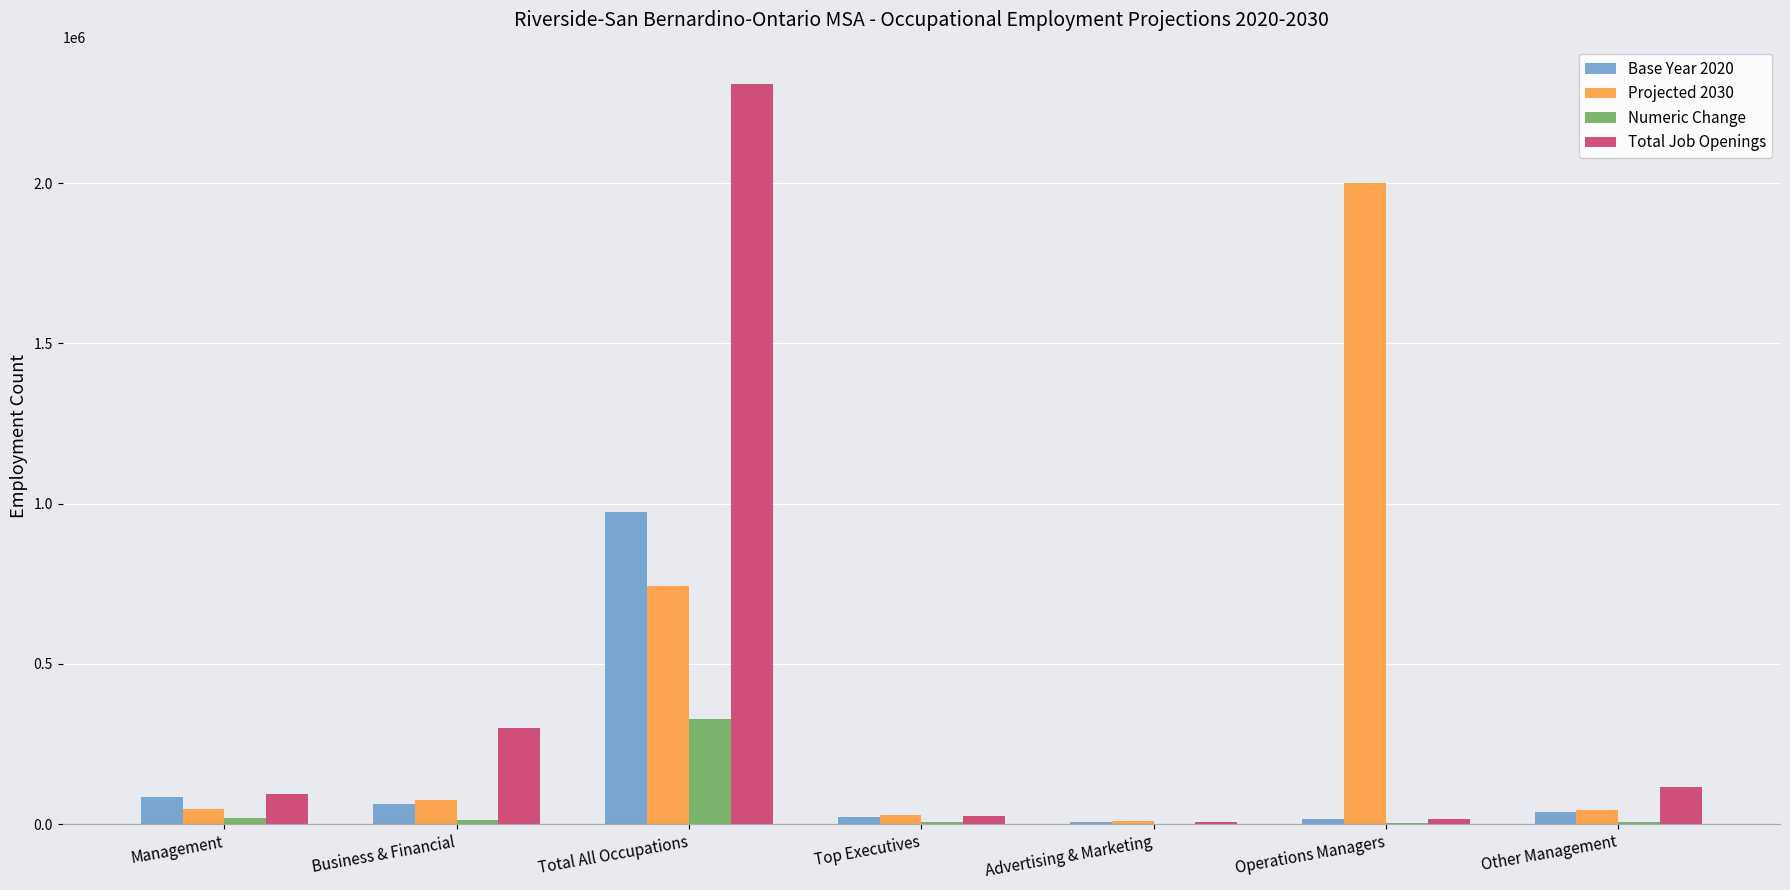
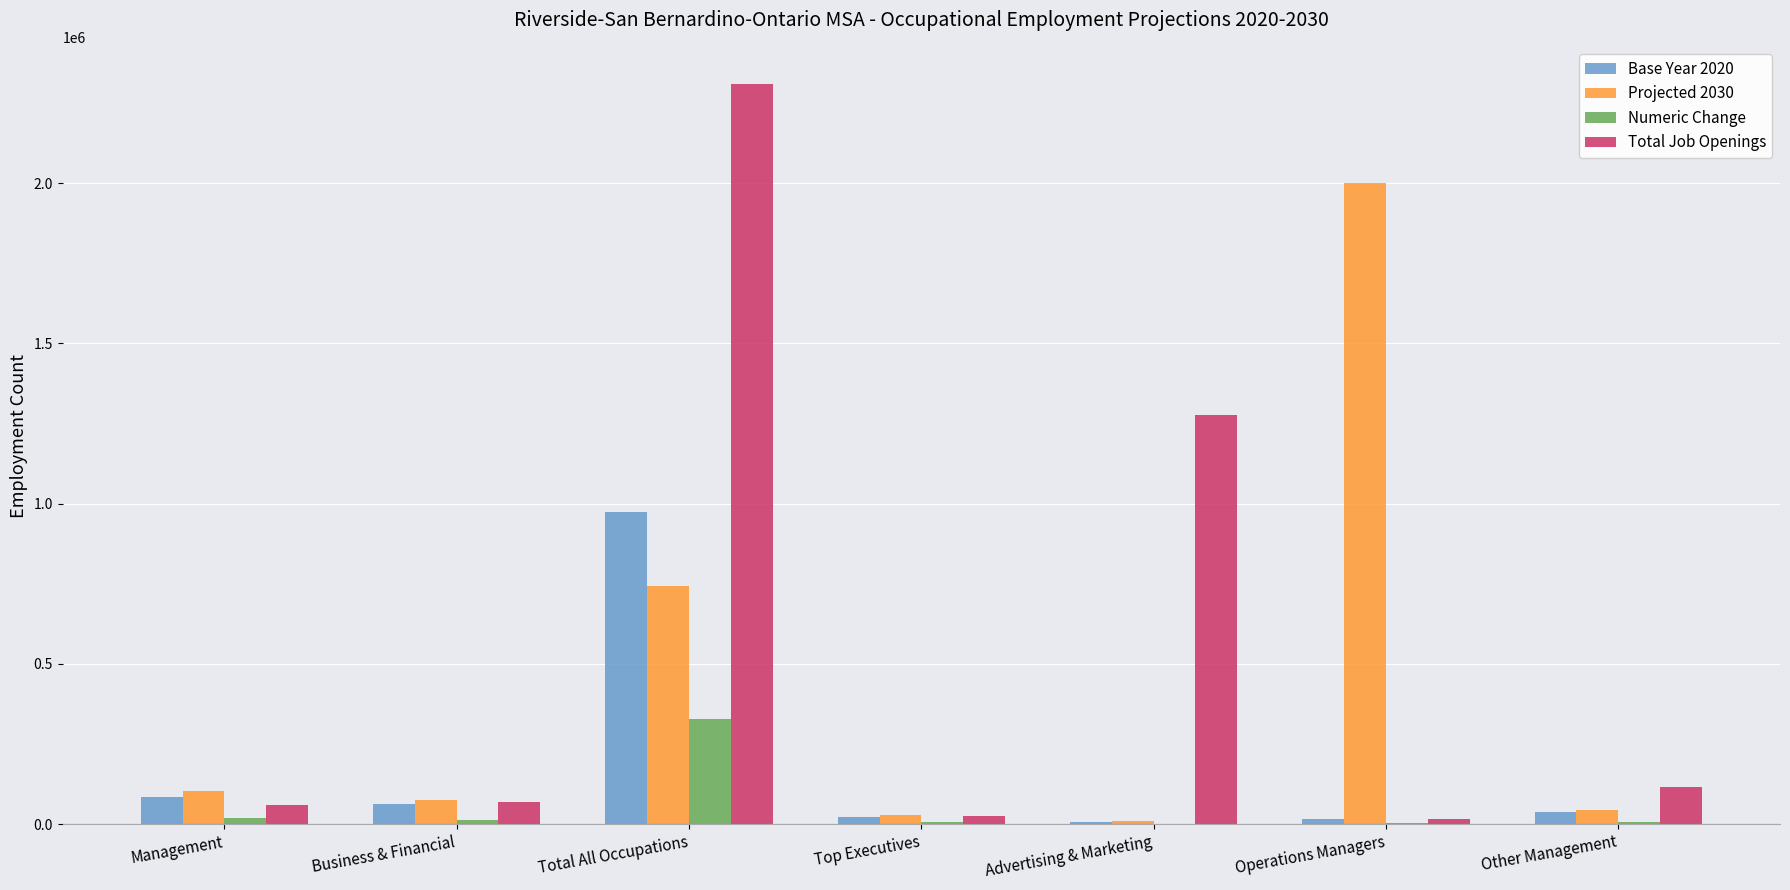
Projected 2030, Management: 50000 -> 100000
Total Job Openings, Management: 90000 -> 60000
Total Job Openings, Business & Financial: 300000 -> 70000
Total Job Openings, Advertising & Marketing: 10000 -> 1280000
